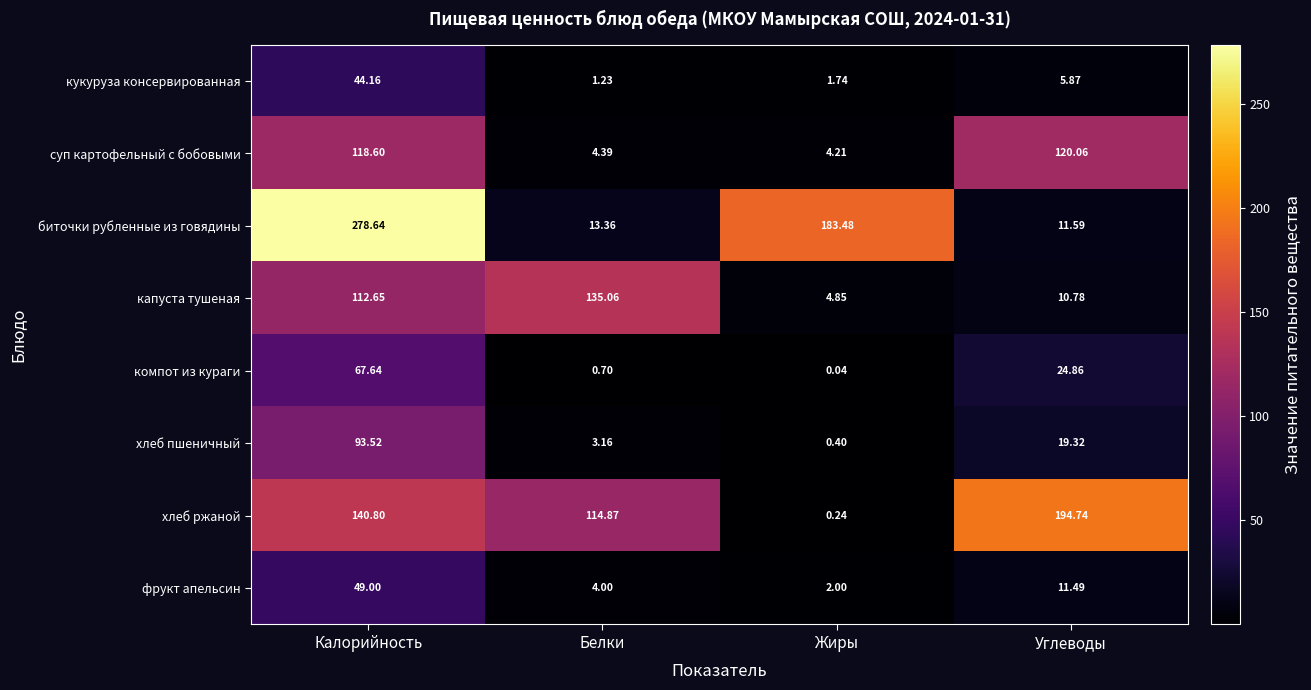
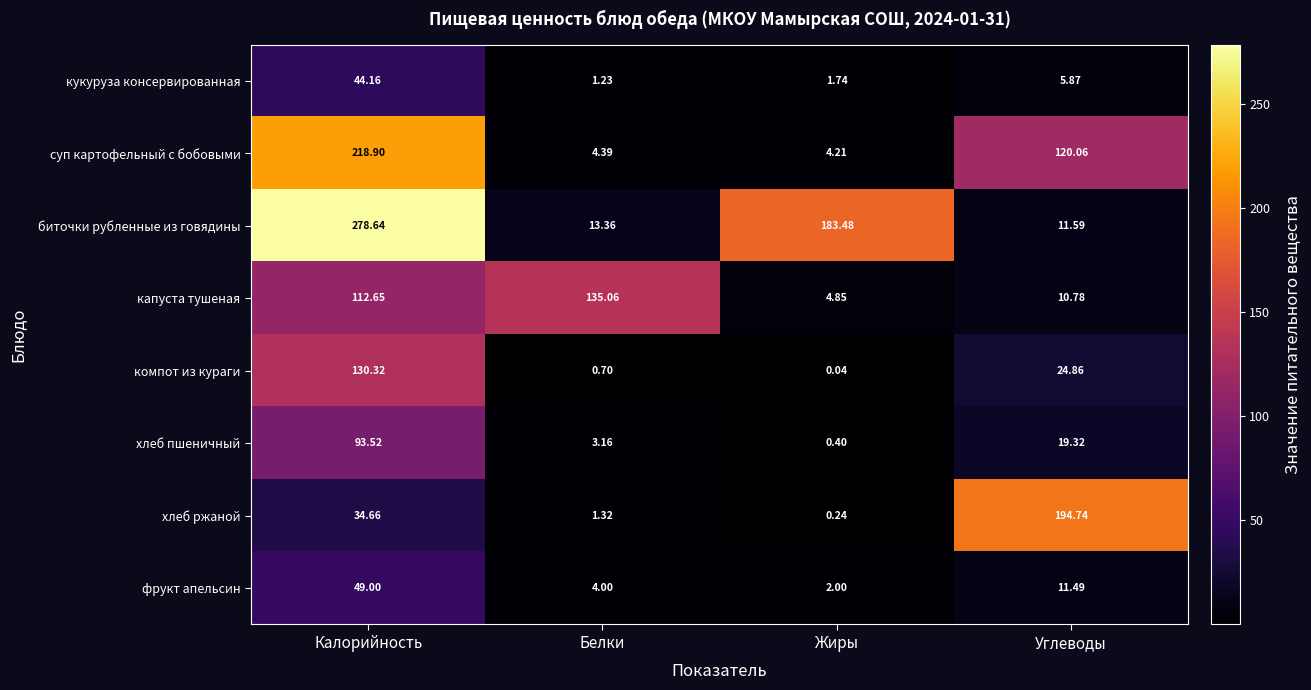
суп картофельный с бобовыми, Калорийность: 118.60 -> 218.90
компот из кураги, Калорийность: 67.64 -> 130.32
хлеб ржаной, Калорийность: 140.80 -> 34.66
хлеб ржаной, Белки: 114.87 -> 1.32
